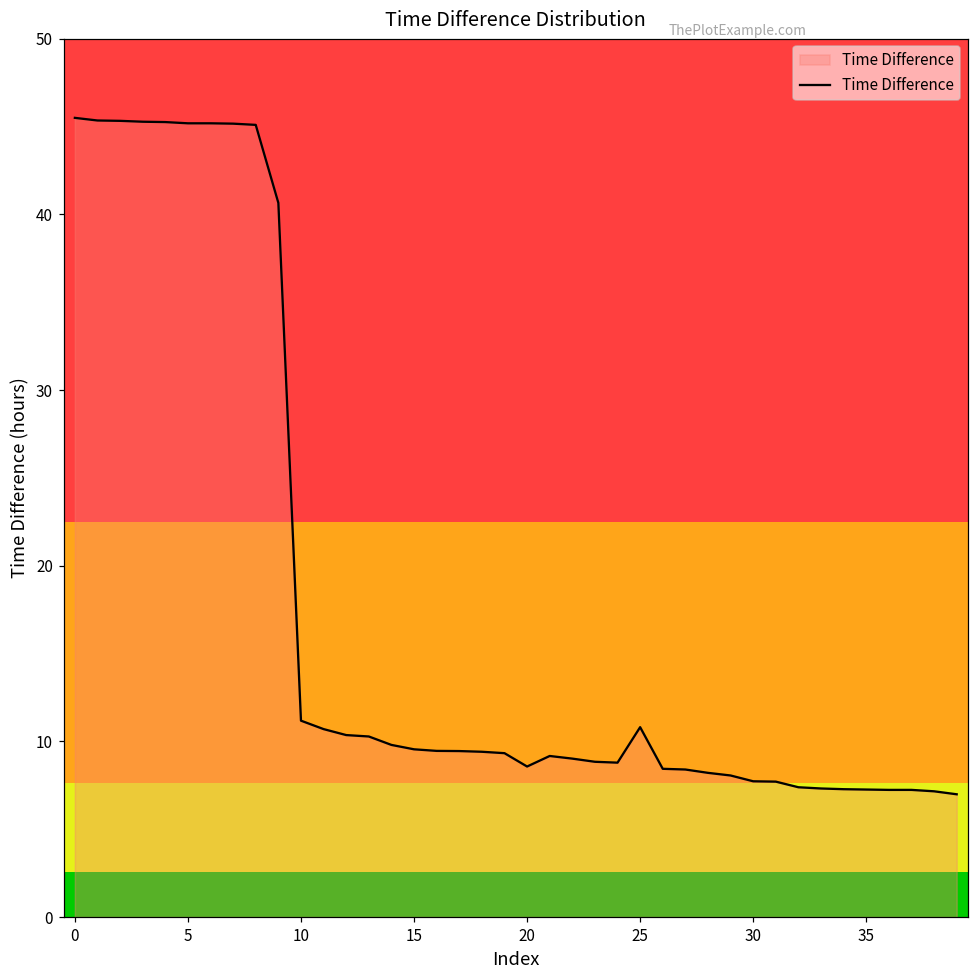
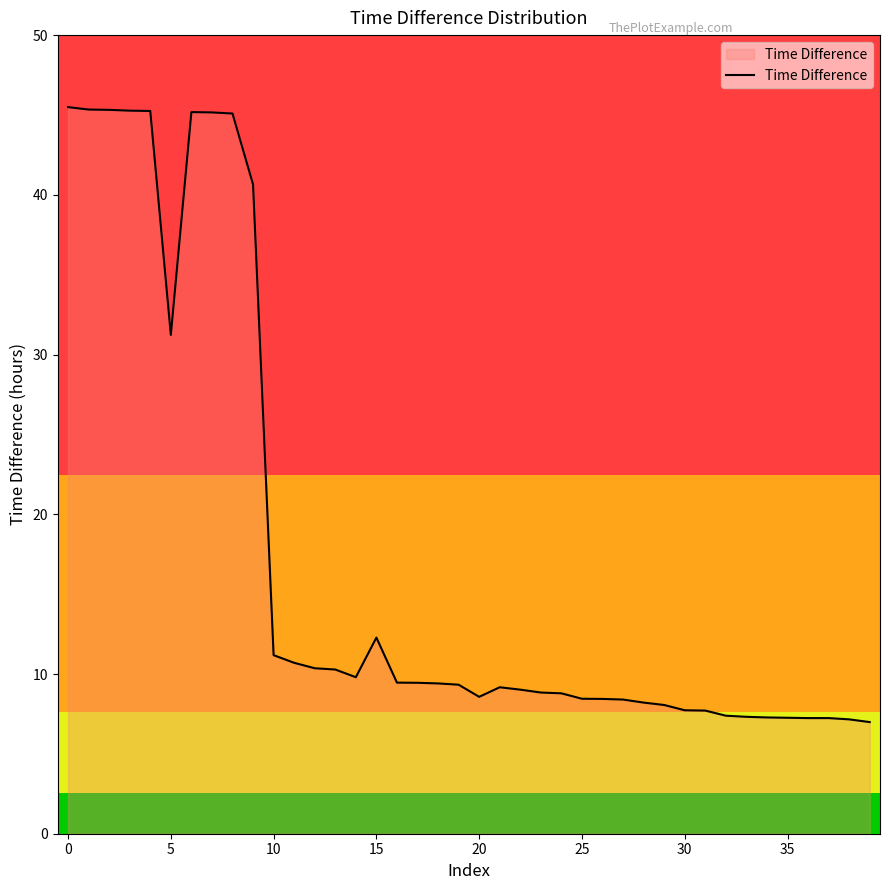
5: 45.2 -> 31.2
15: 9.6 -> 12.3
25: 10.8 -> 8.5
